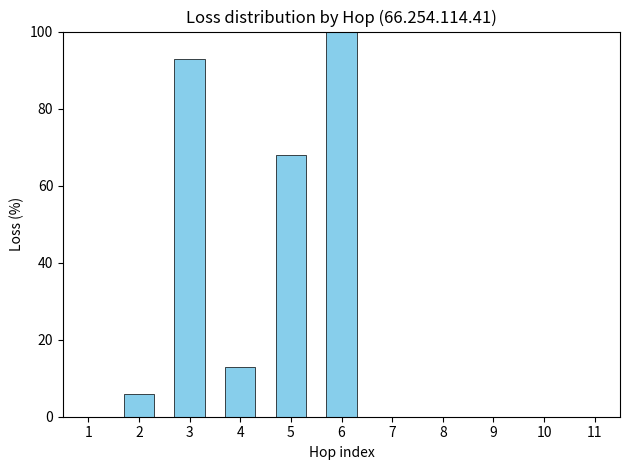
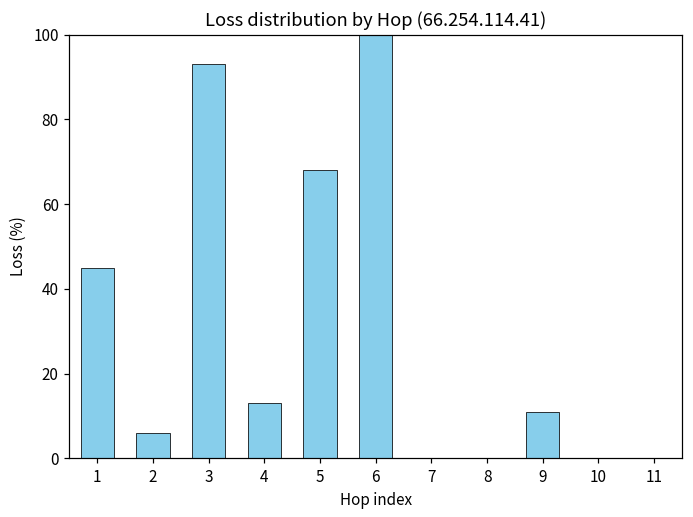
1: 0 -> 45
9: 0 -> 11
